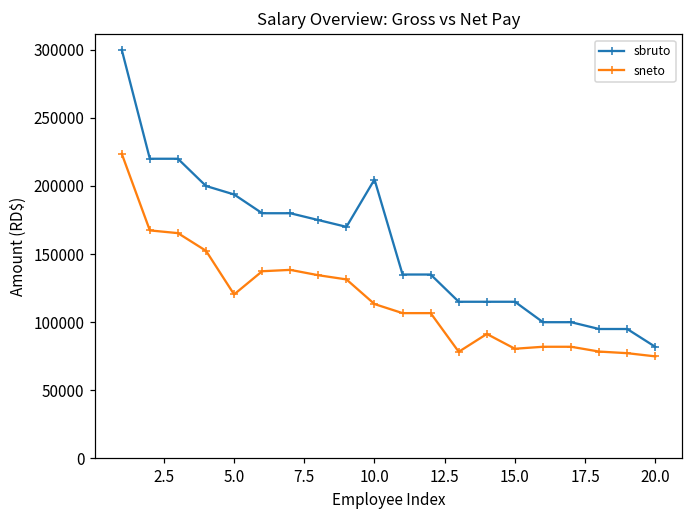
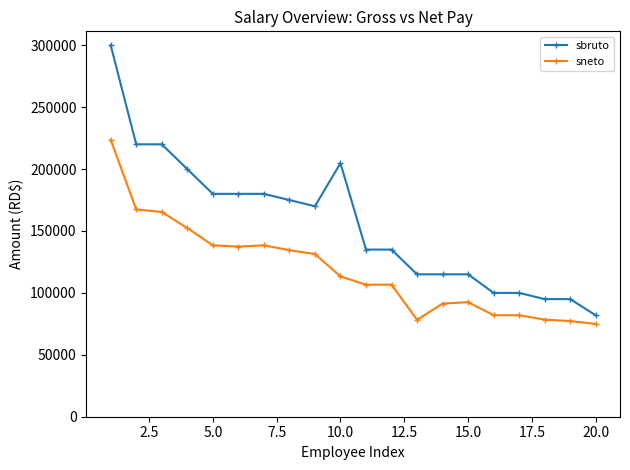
sbruto, 5.0: 194000 -> 180000
sneto, 5.0: 120000 -> 138000
sneto, 15.0: 81000 -> 93000
